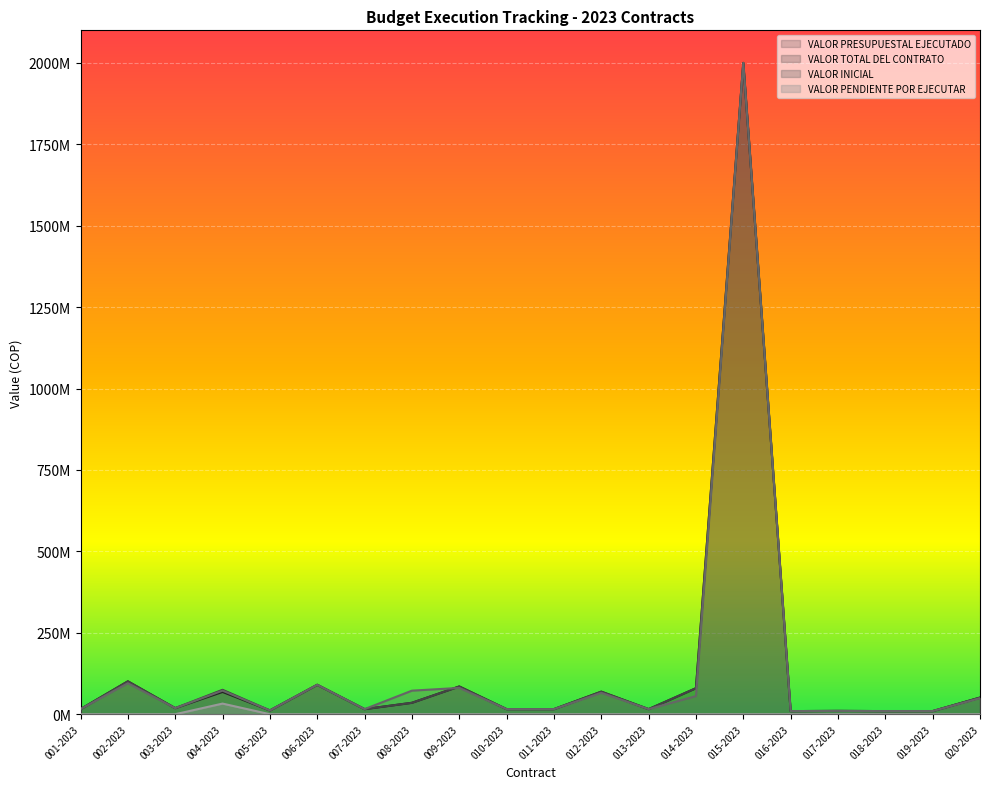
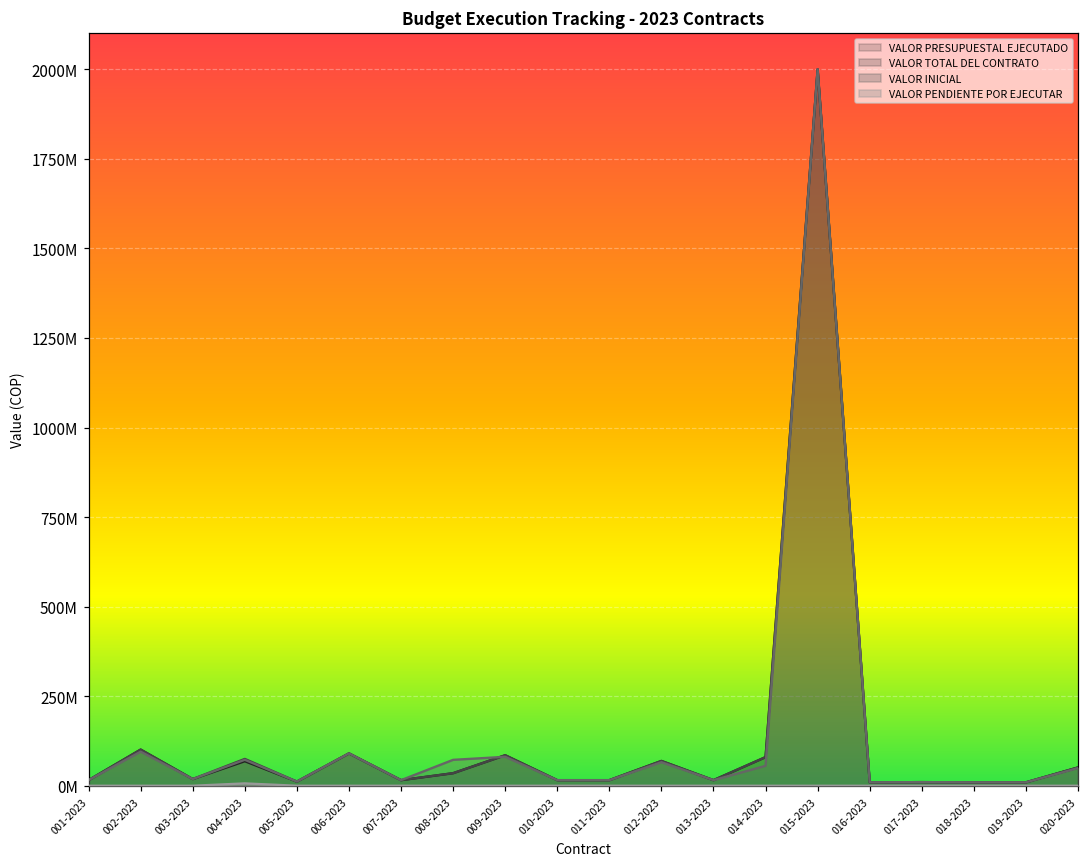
VALOR PENDIENTE POR EJECUTAR, 004-2023: 30000000 -> 10000000
